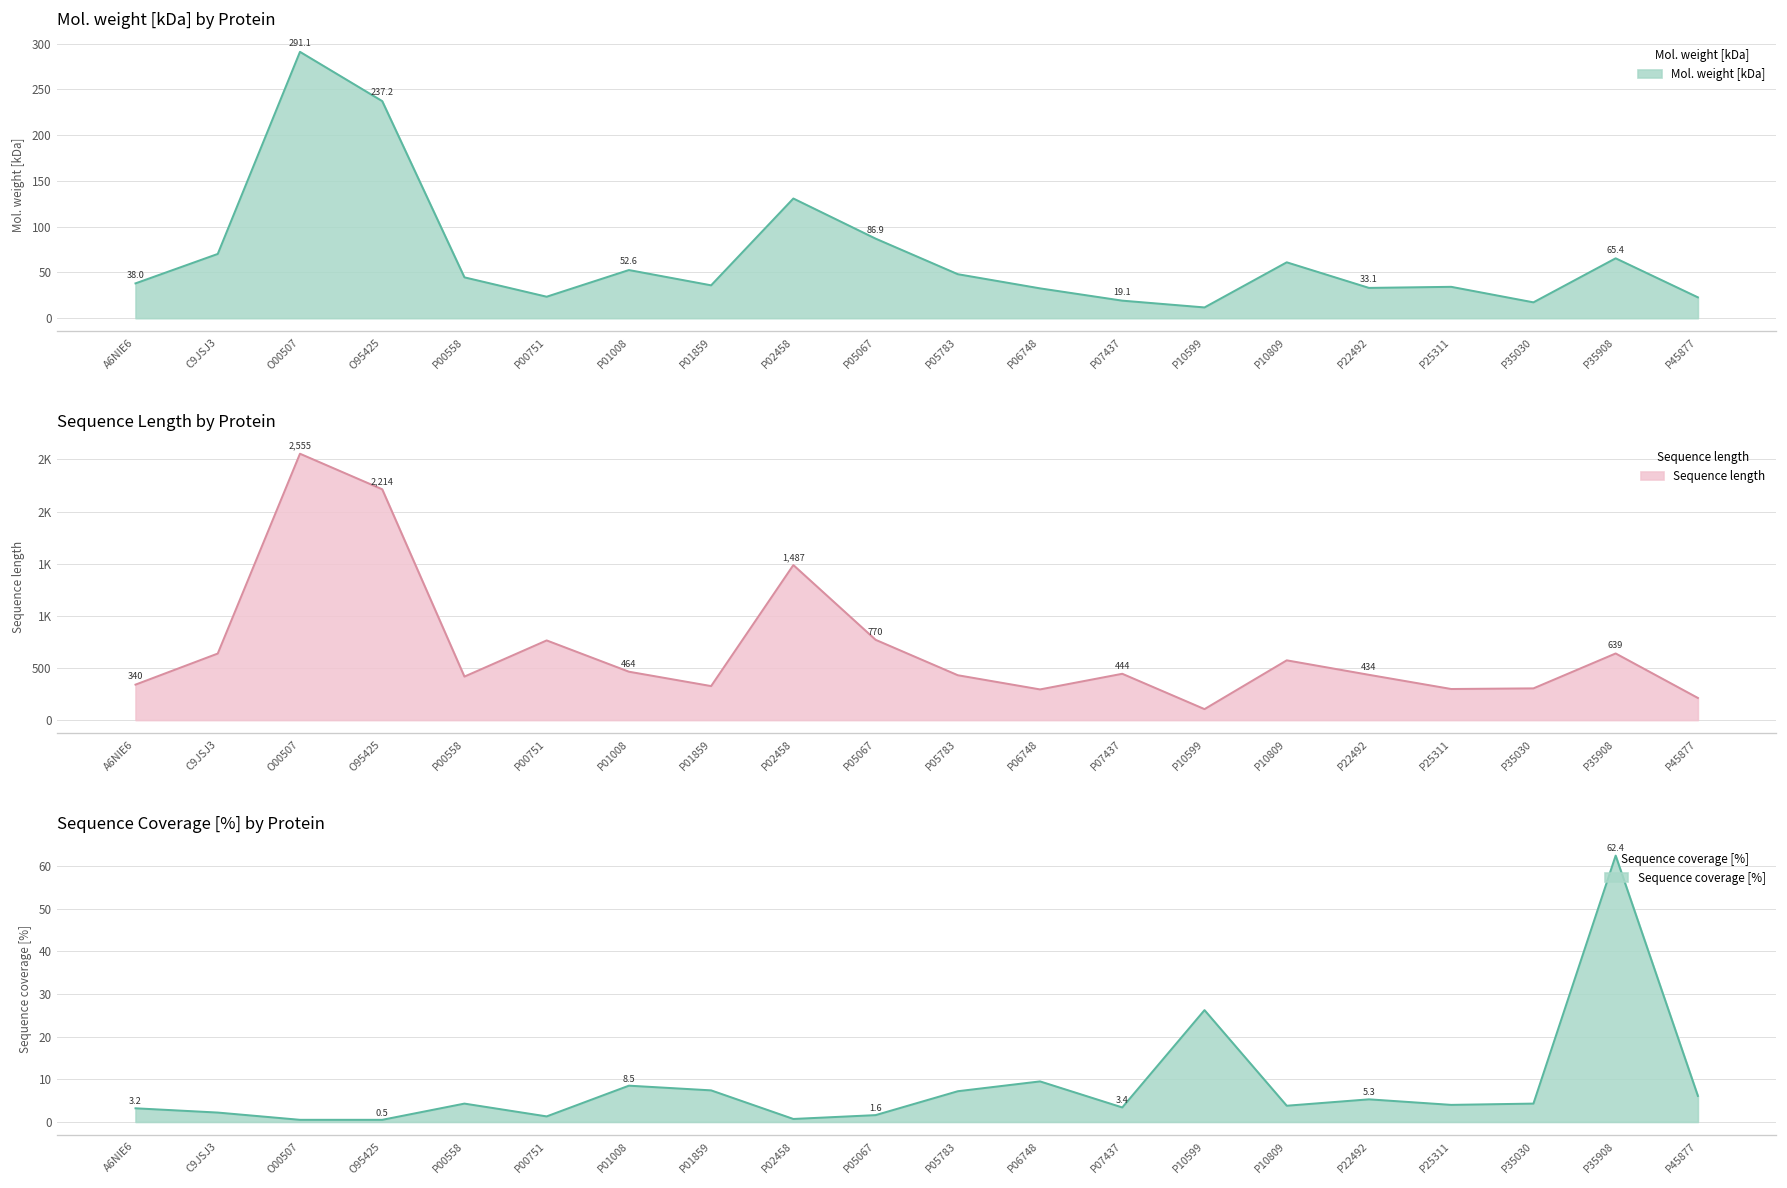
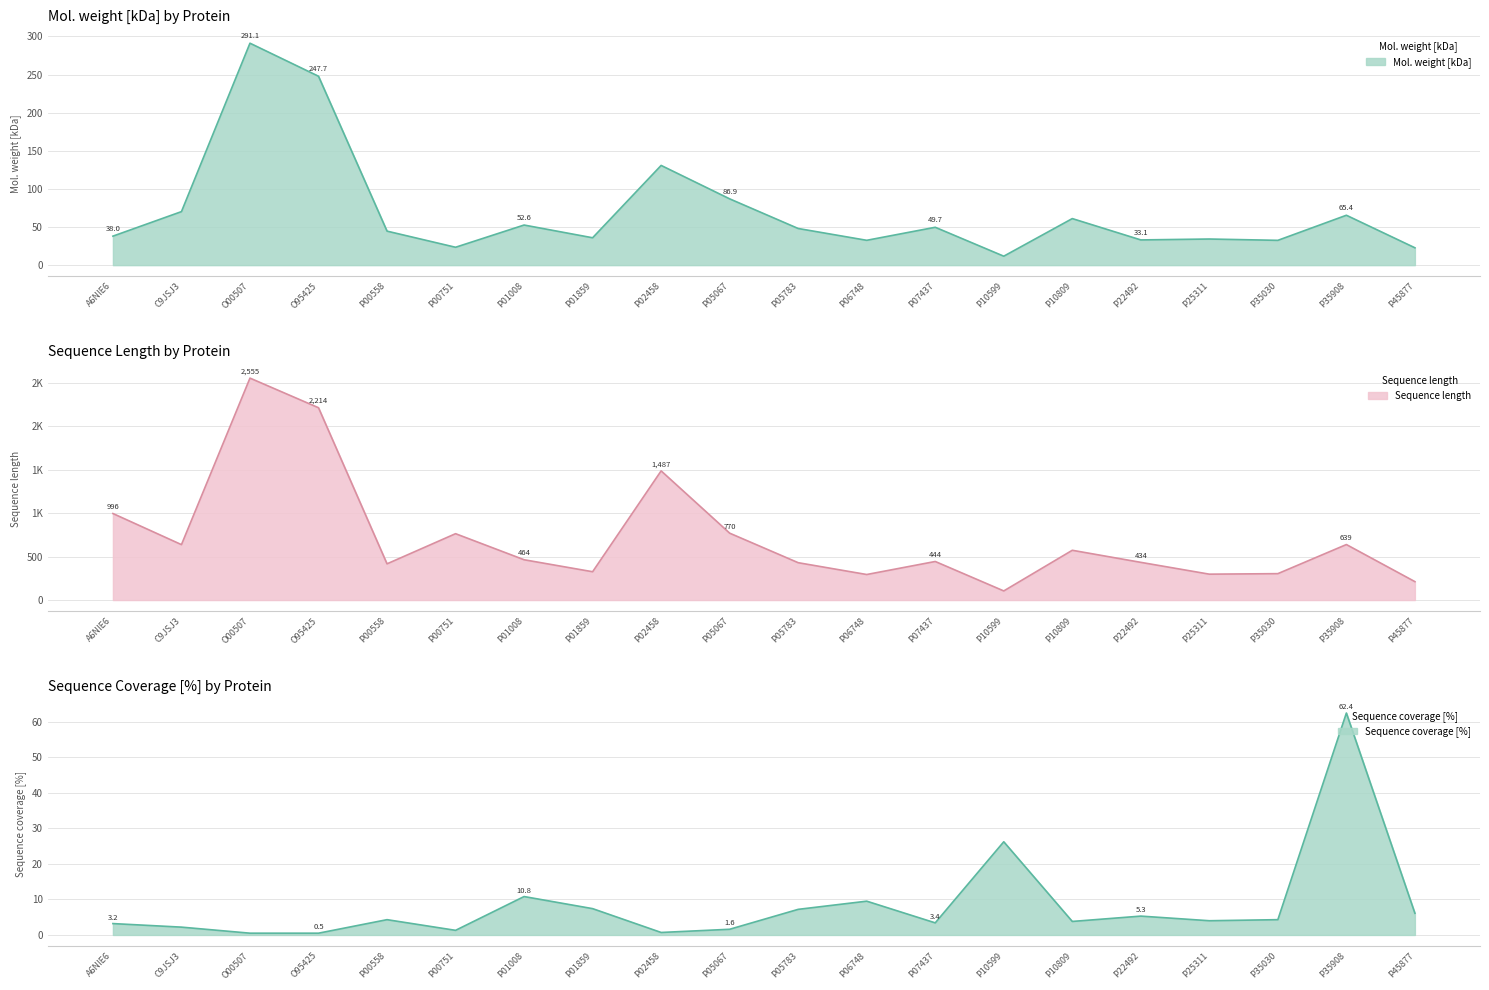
Mol. weight [kDa] by Protein, O95425: 237.2 -> 247.7
Mol. weight [kDa] by Protein, P07437: 19.1 -> 49.7
Mol. weight [kDa] by Protein, P35030: 20 -> 30
Sequence Length by Protein, A6NIE6: 340 -> 996
Sequence Coverage [%] by Protein, P01008: 8.5 -> 10.8
